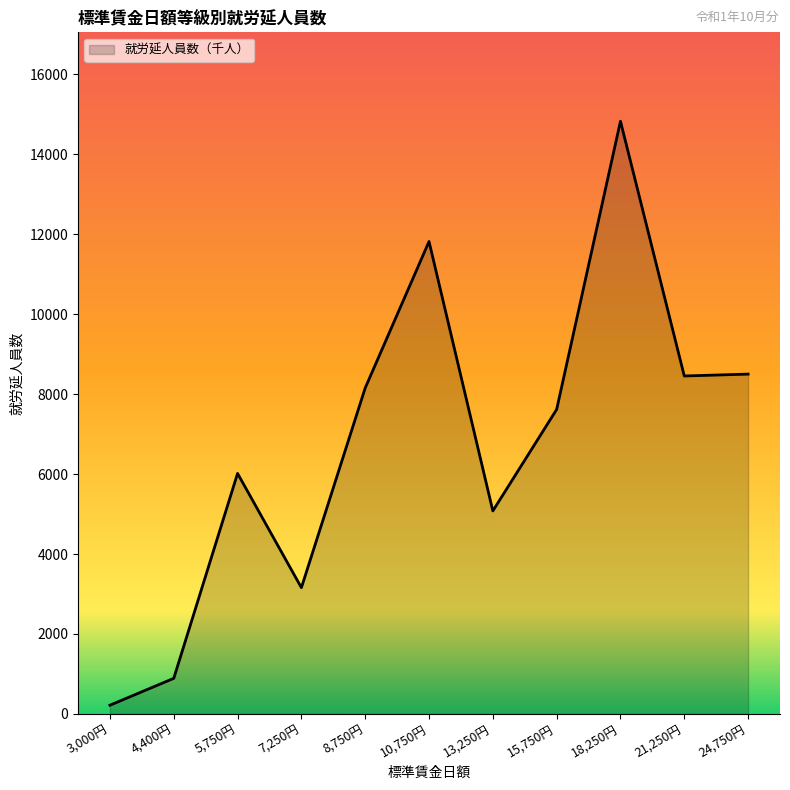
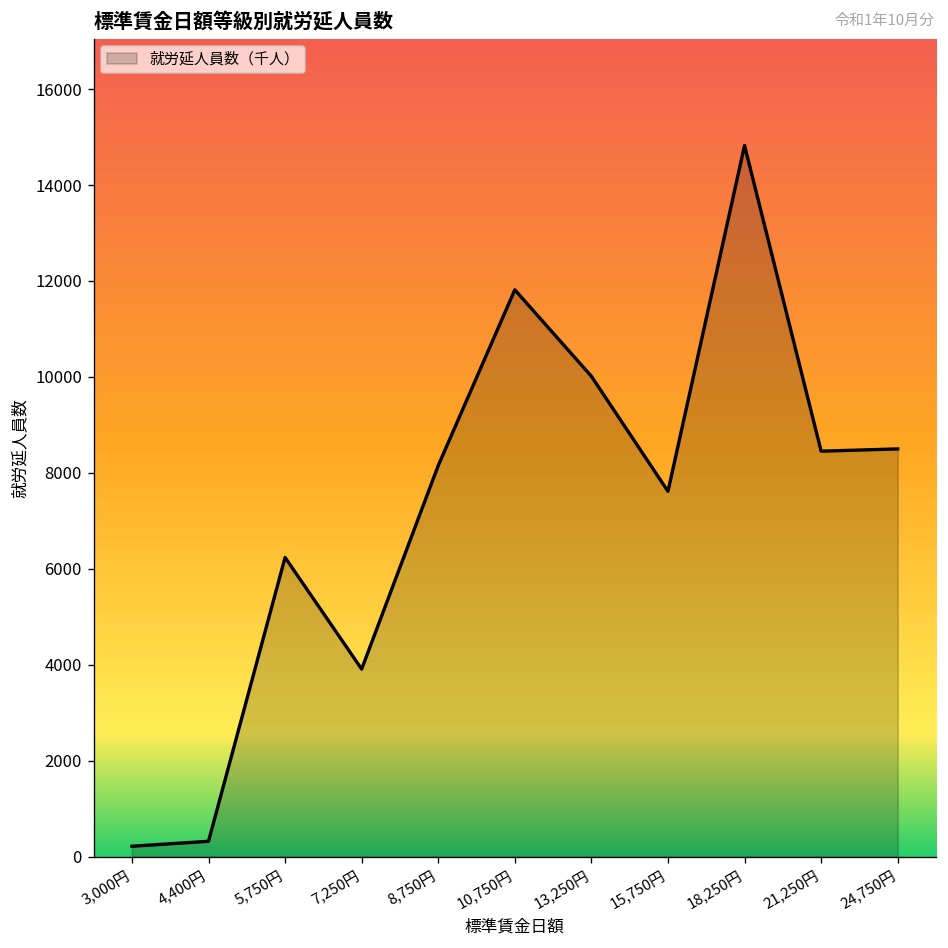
4,400円: 900 -> 300
5,750円: 6000 -> 6200
7,250円: 3200 -> 3900
13,250円: 5100 -> 10000
